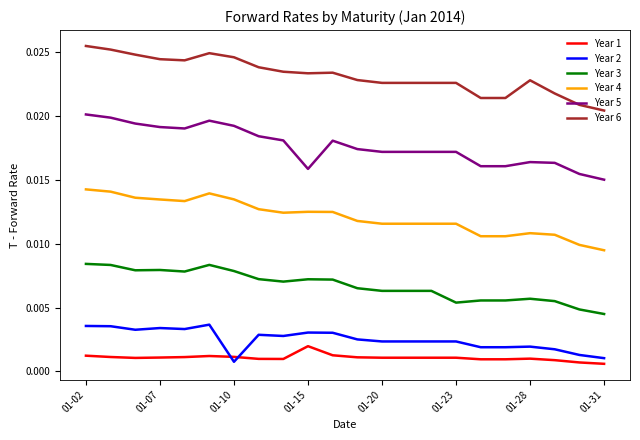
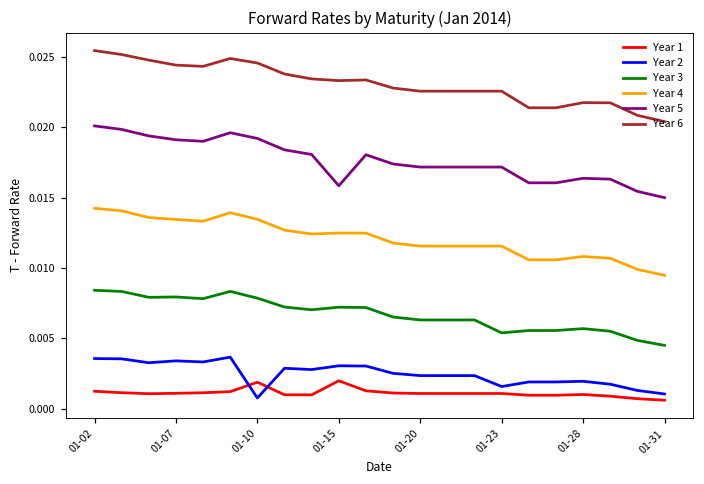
Year 1, 01-10: 0.0011 -> 0.0019
Year 2, 01-23: 0.0023 -> 0.0016
Year 6, 01-28: 0.0228 -> 0.0217
